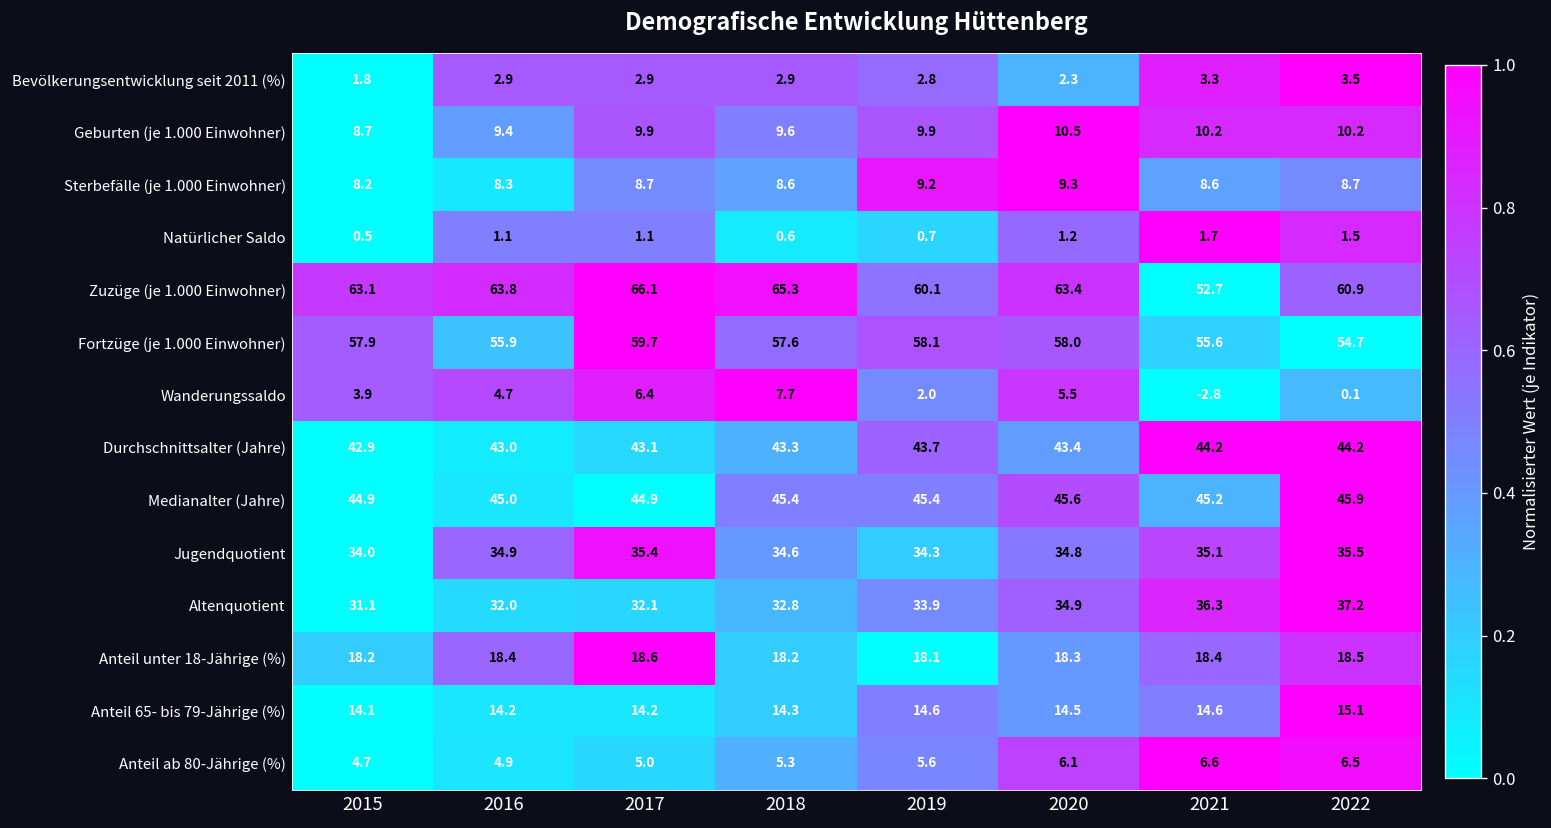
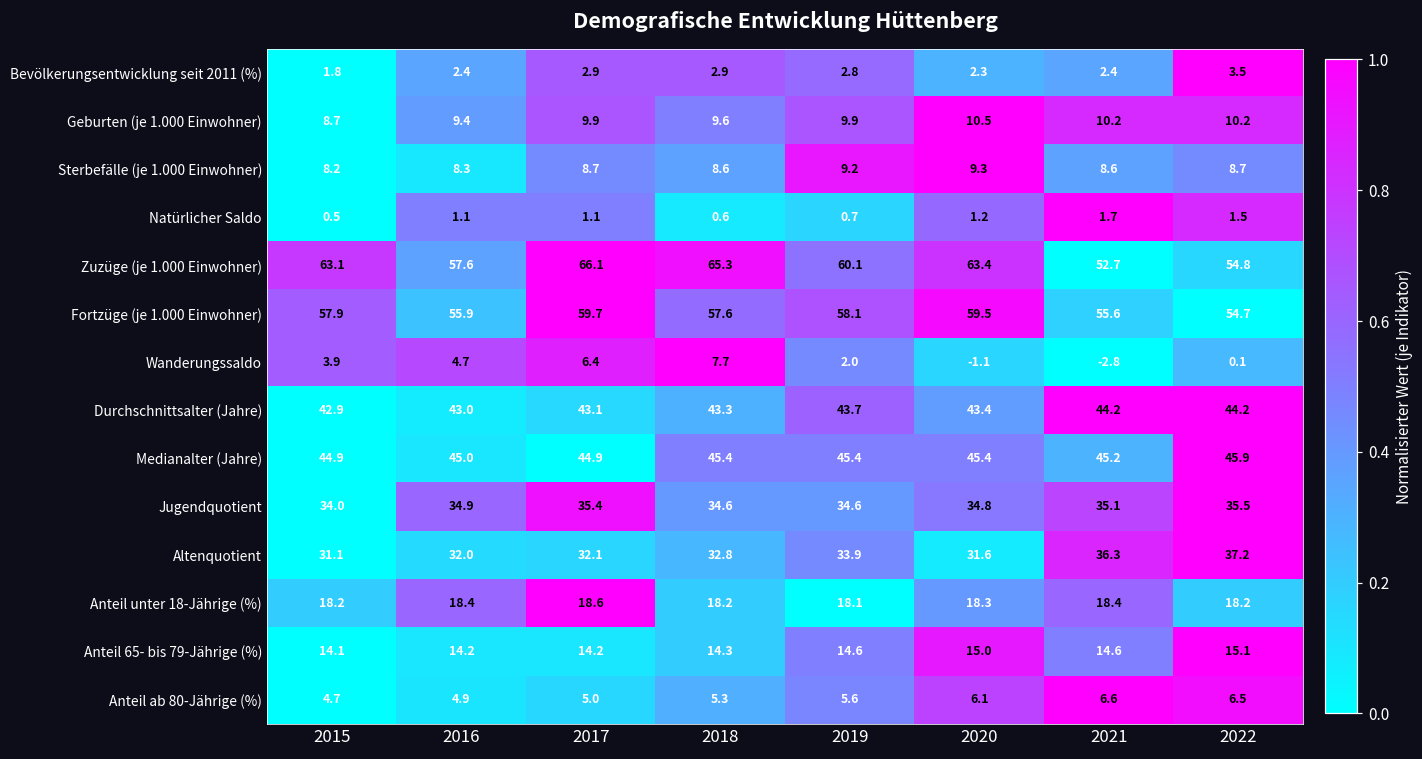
Bevölkerungsentwicklung seit 2011 (%), 2016: 2.9 -> 2.4
Bevölkerungsentwicklung seit 2011 (%), 2021: 3.3 -> 2.4
Zuzüge (je 1.000 Einwohner), 2016: 63.8 -> 57.6
Zuzüge (je 1.000 Einwohner), 2022: 60.9 -> 54.8
Fortzüge (je 1.000 Einwohner), 2020: 58.0 -> 59.5
Wanderungssaldo, 2020: 5.5 -> -1.1
Medianalter (Jahre), 2020: 45.6 -> 45.4
Jugendquotient, 2019: 34.3 -> 34.6
Altenquotient, 2020: 34.9 -> 31.6
Anteil unter 18-Jährige (%), 2022: 18.5 -> 18.2
Anteil 65- bis 79-Jährige (%), 2020: 14.5 -> 15.0
